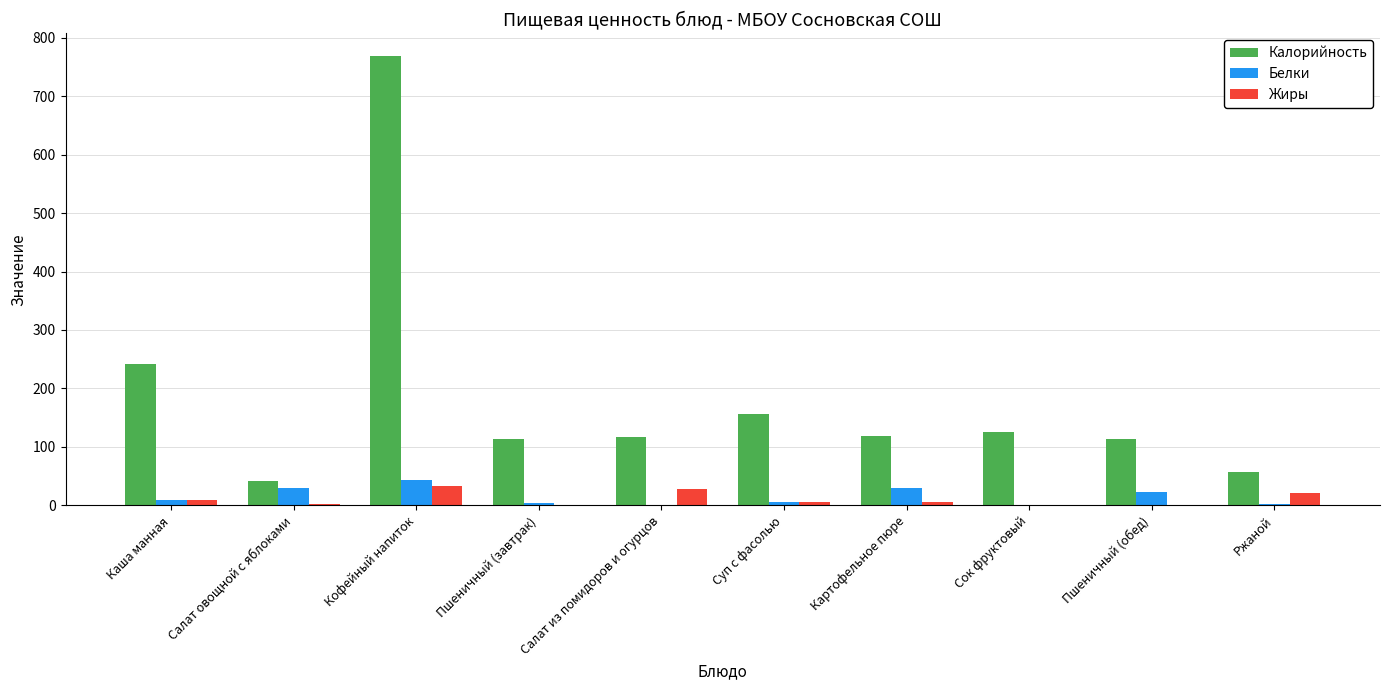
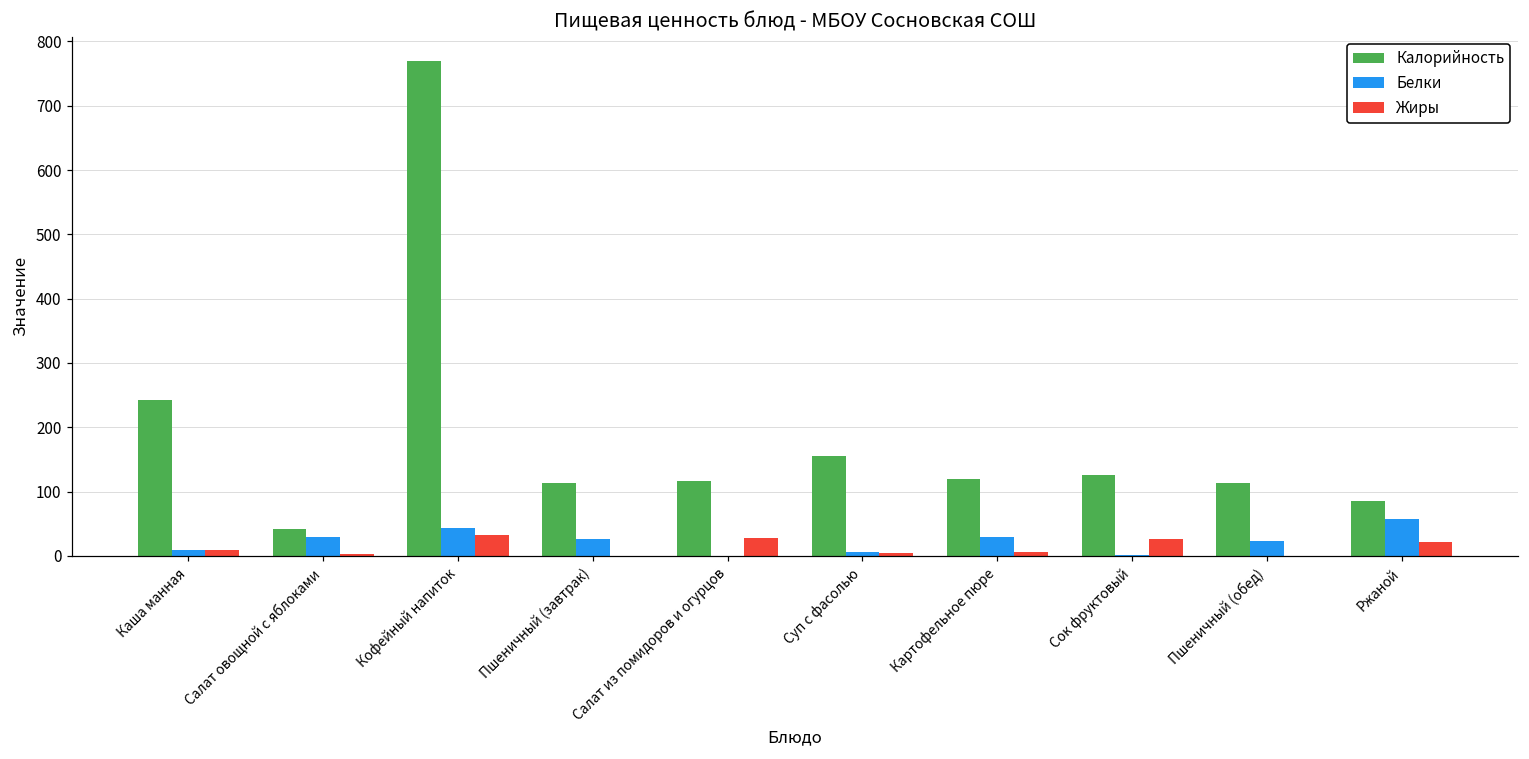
Белки, Пшеничный (завтрак): 0 -> 30
Жиры, Сок фруктовый: 0 -> 30
Калорийность, Ржаной: 60 -> 90
Белки, Ржаной: 0 -> 60
